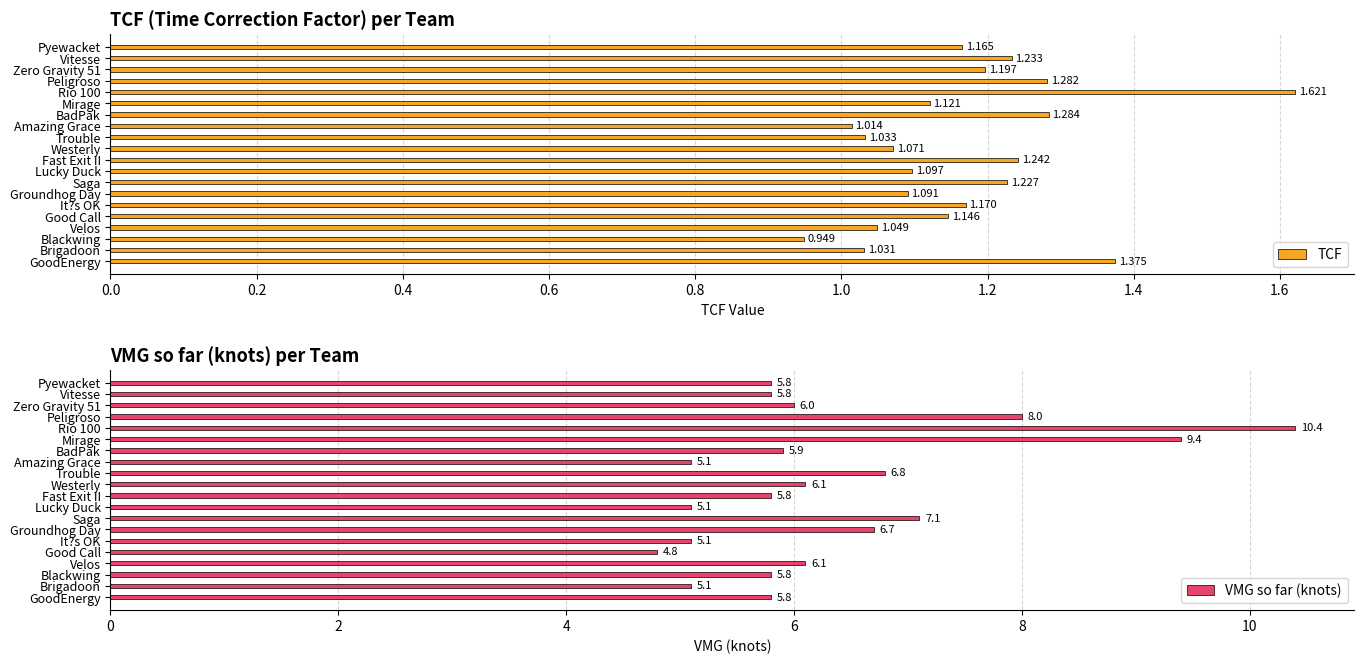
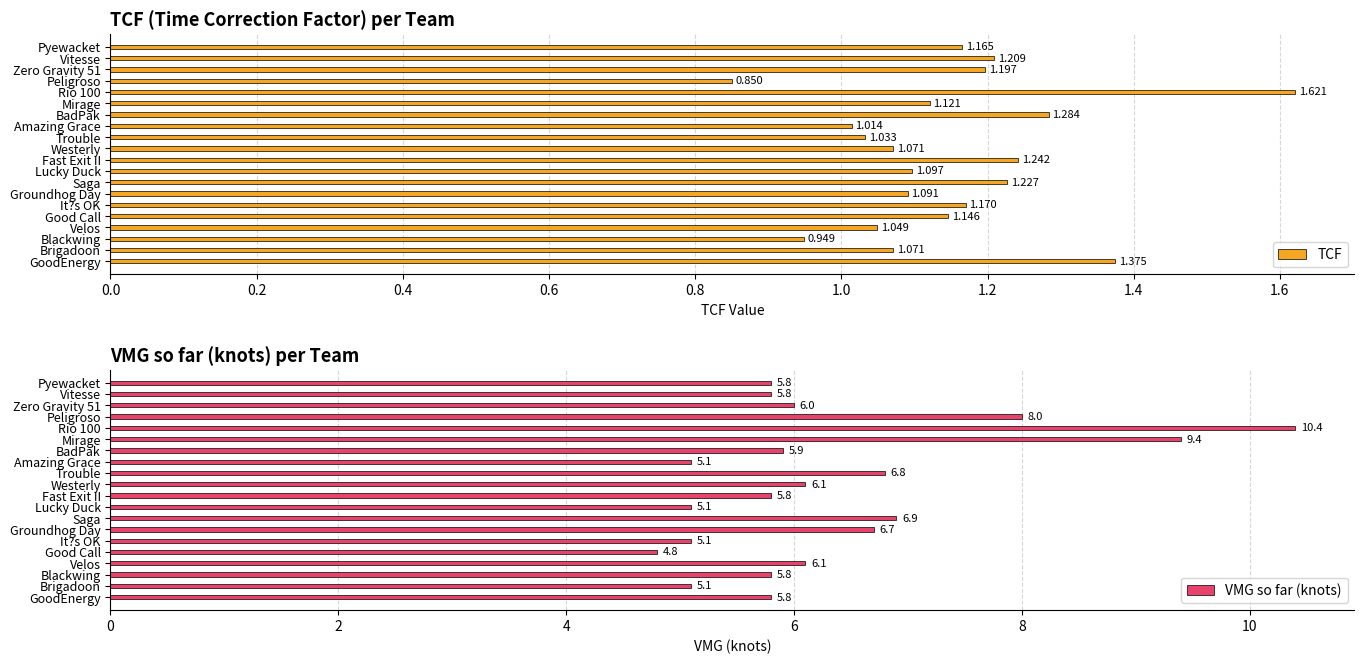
TCF (Time Correction Factor) per Team, Vitesse: 1.233 -> 1.209
TCF (Time Correction Factor) per Team, Peligroso: 1.282 -> 0.850
TCF (Time Correction Factor) per Team, Brigadoon: 1.031 -> 1.071
VMG so far (knots) per Team, Saga: 7.1 -> 6.9
